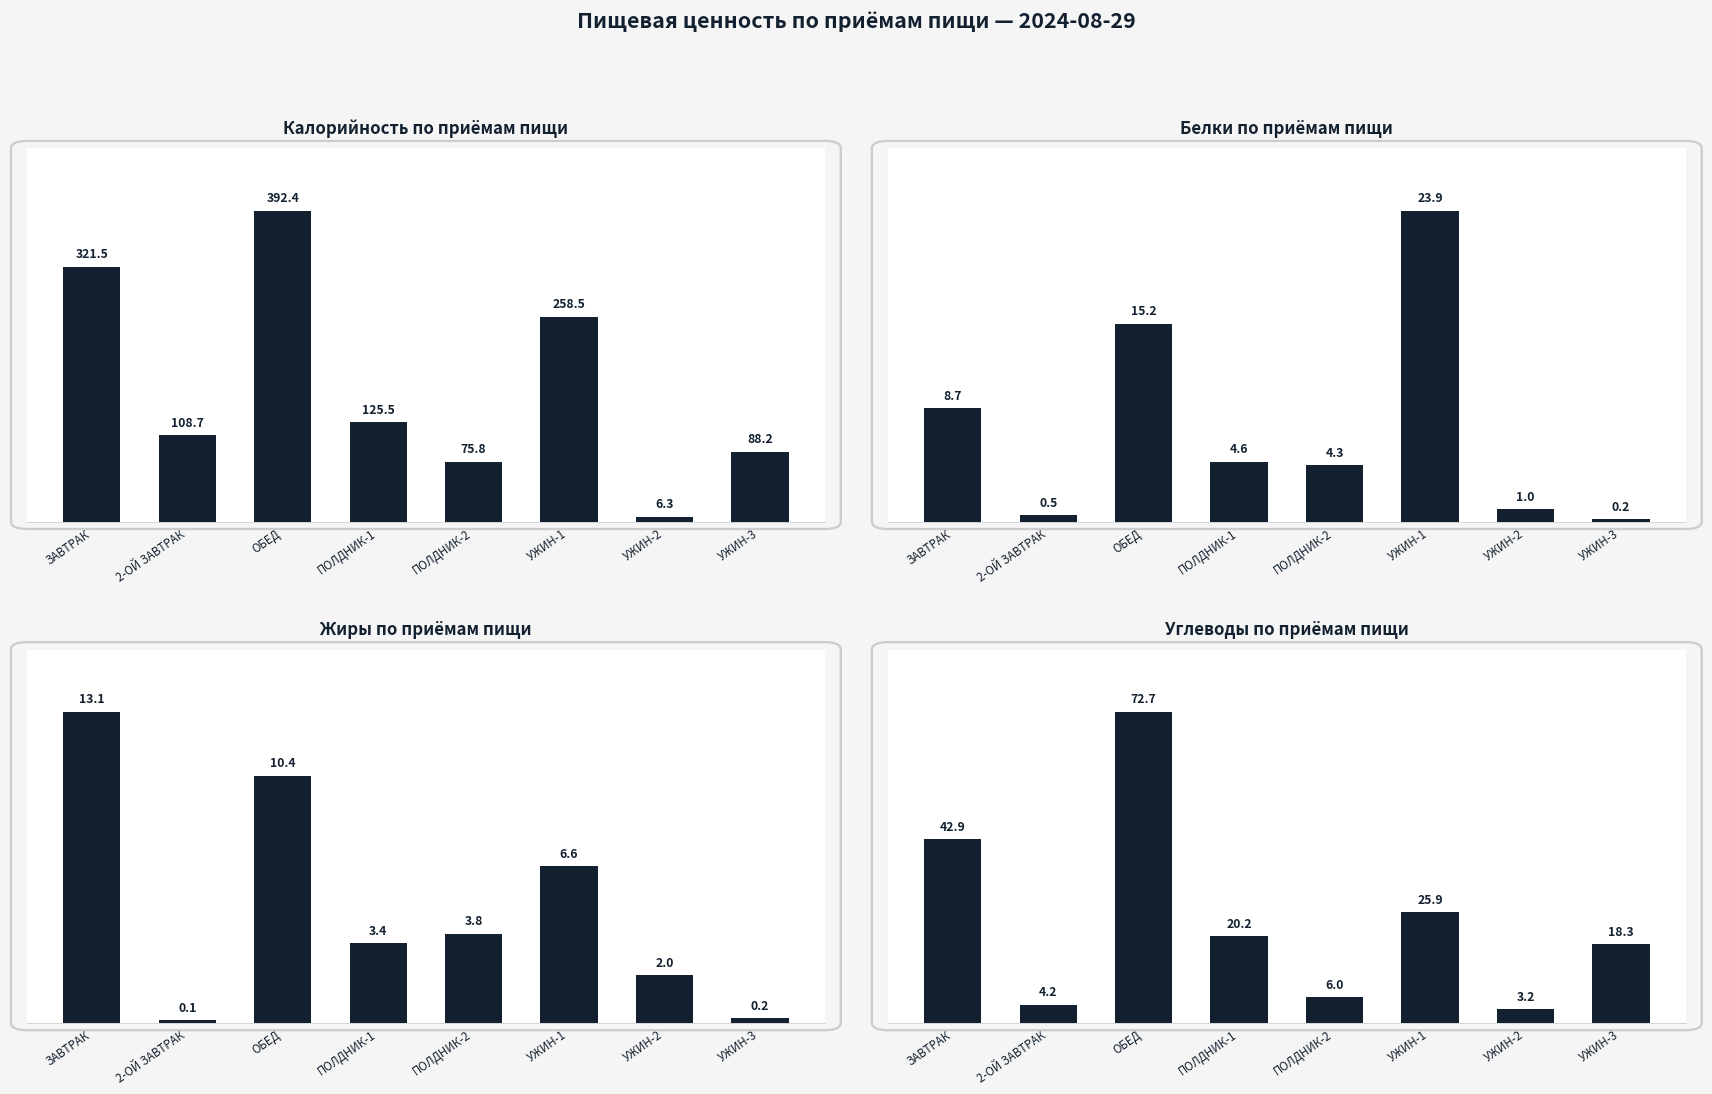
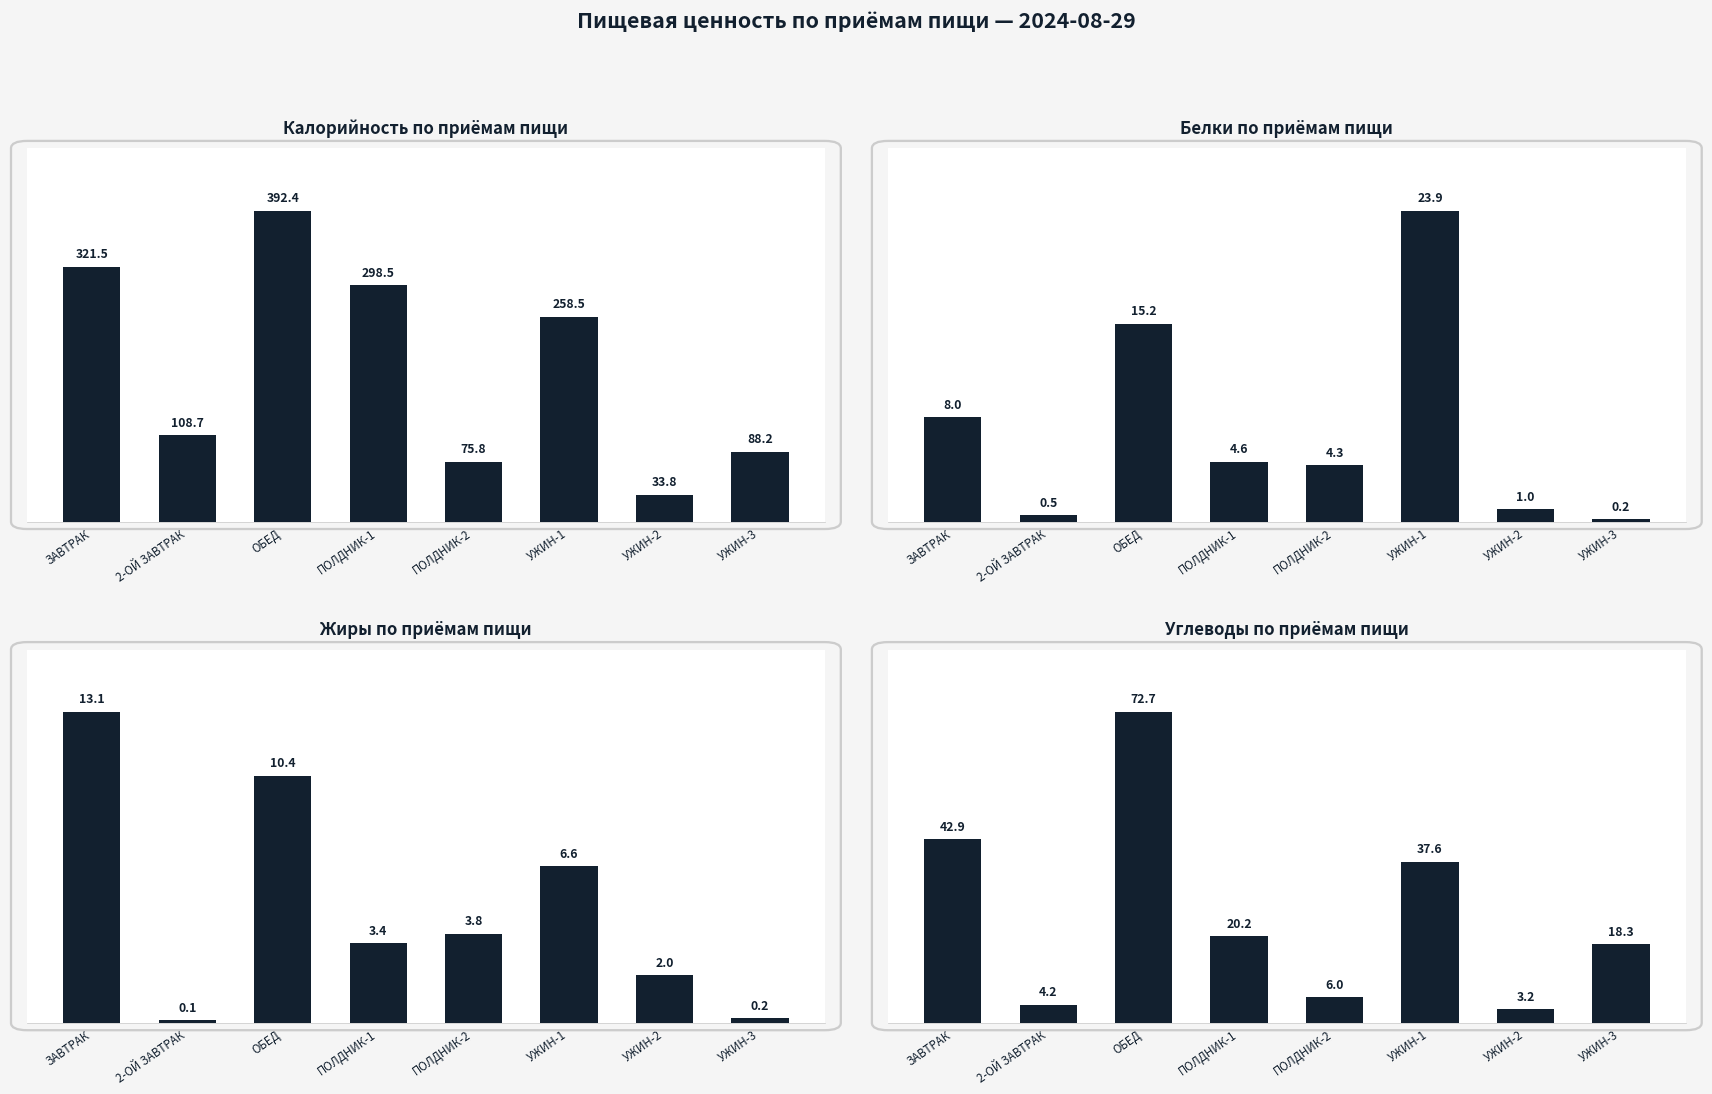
Калорийность по приёмам пищи, ПОЛДНИК-1: 125.5 -> 298.5
Калорийность по приёмам пищи, УЖИН-2: 6.3 -> 33.8
Белки по приёмам пищи, ЗАВТРАК: 8.7 -> 8.0
Углеводы по приёмам пищи, УЖИН-1: 25.9 -> 37.6
